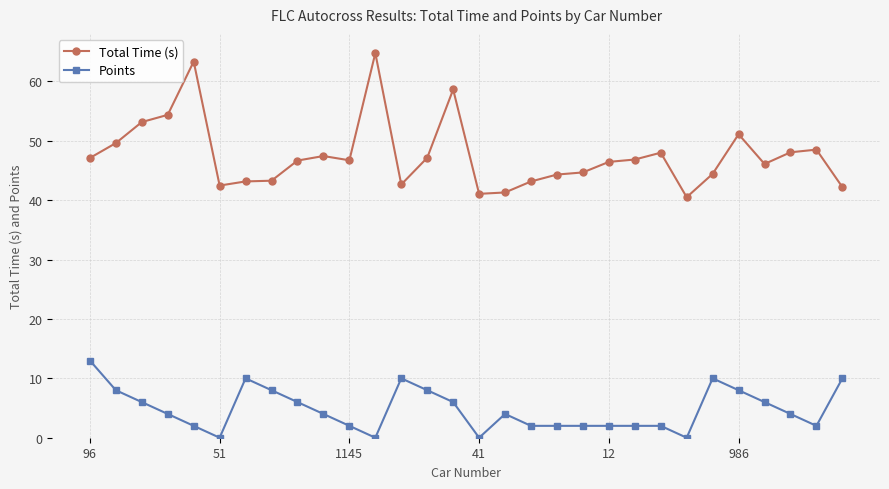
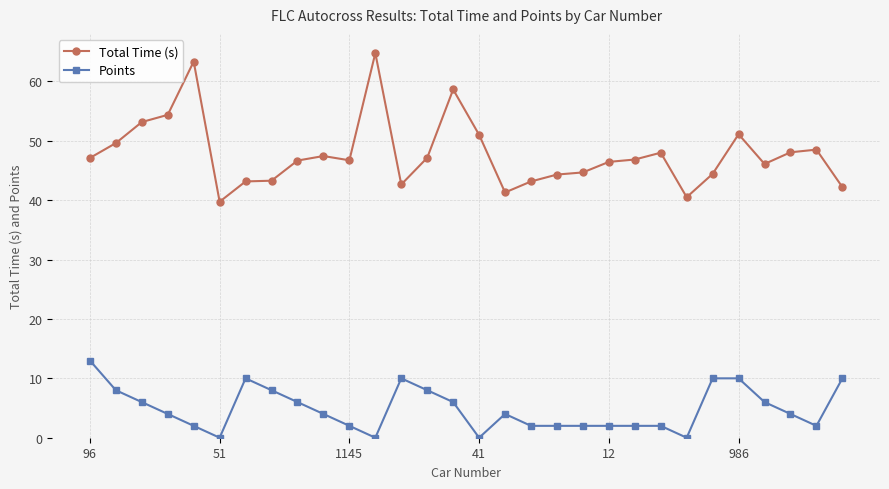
Total Time (s), 51: 42 -> 40
Total Time (s), 41: 41 -> 51
Points, 986: 8 -> 10
